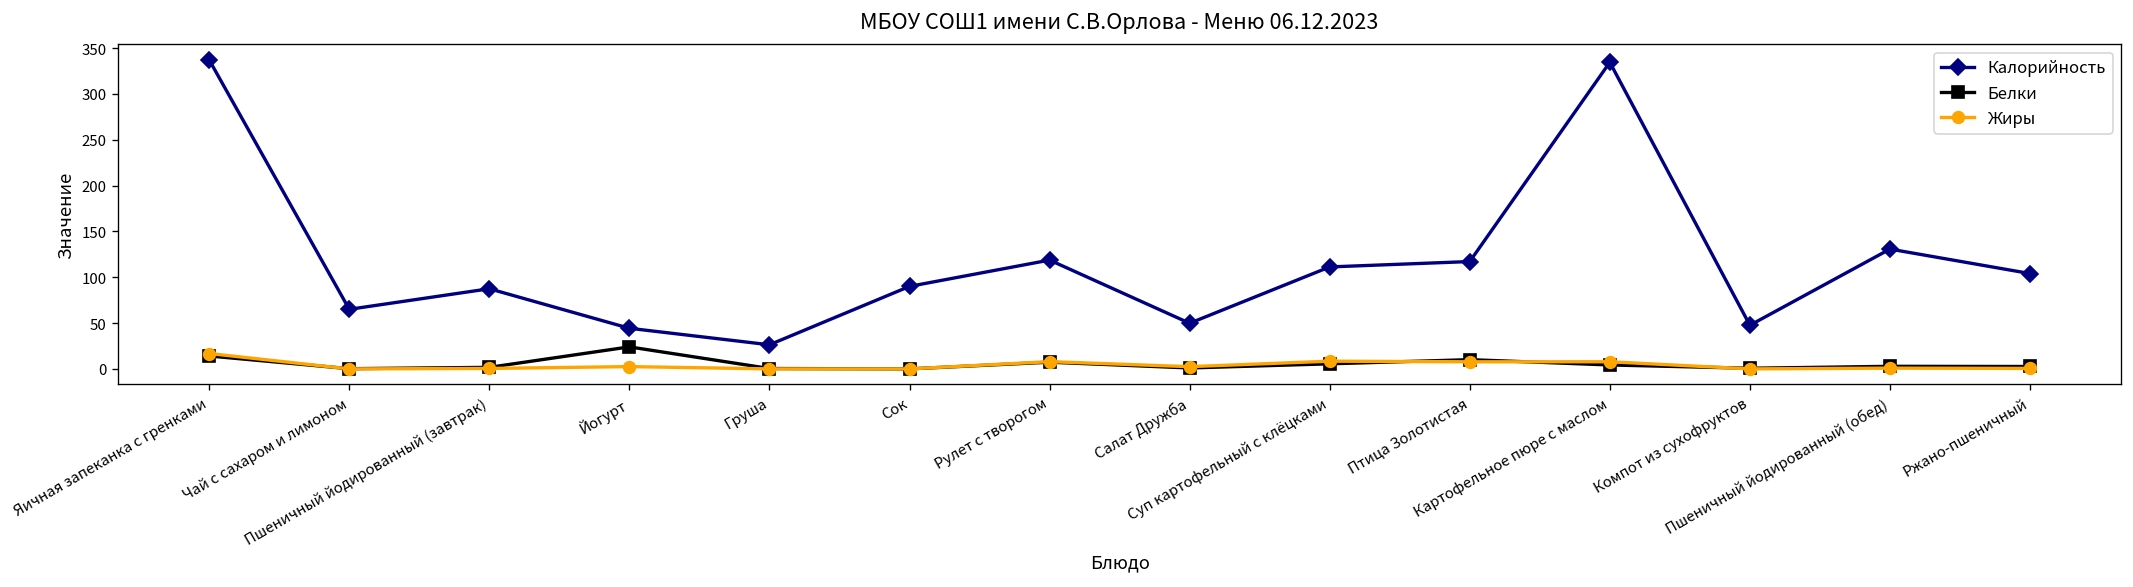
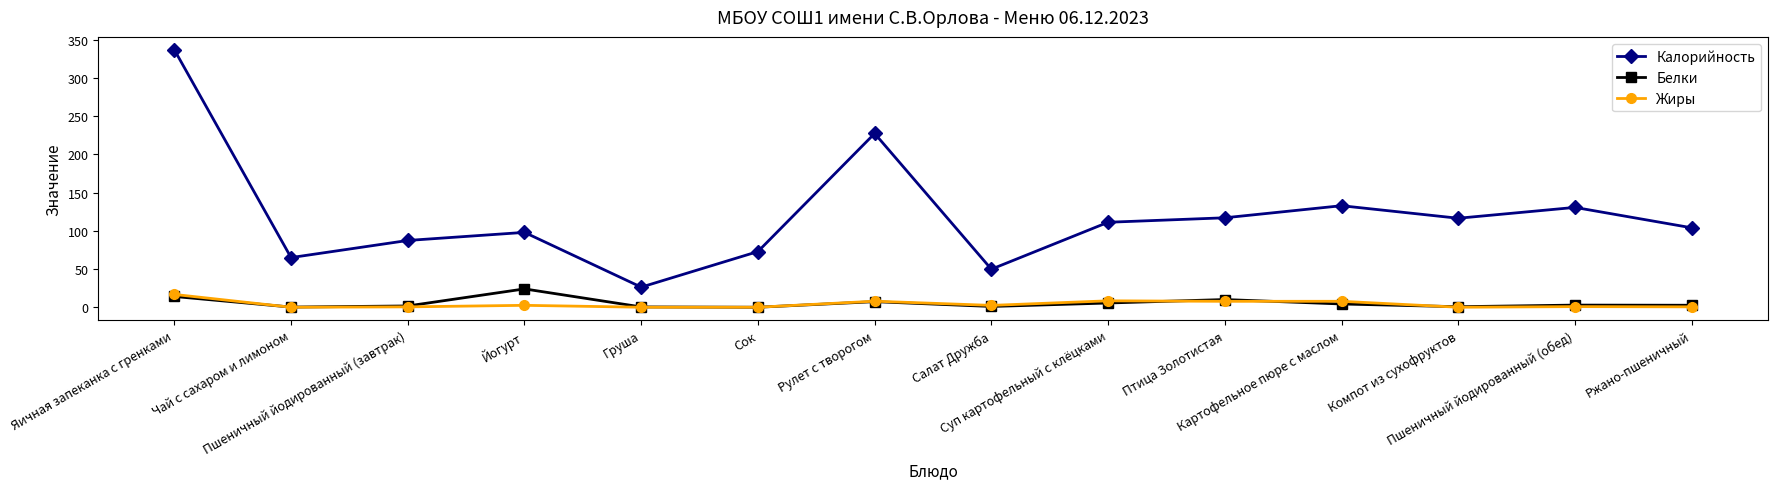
Калорийность, Йогурт: 40 -> 100
Калорийность, Сок: 90 -> 70
Калорийность, Рулет с творогом: 120 -> 230
Калорийность, Картофельное пюре с маслом: 330 -> 130
Калорийность, Компот из сухофруктов: 50 -> 120
